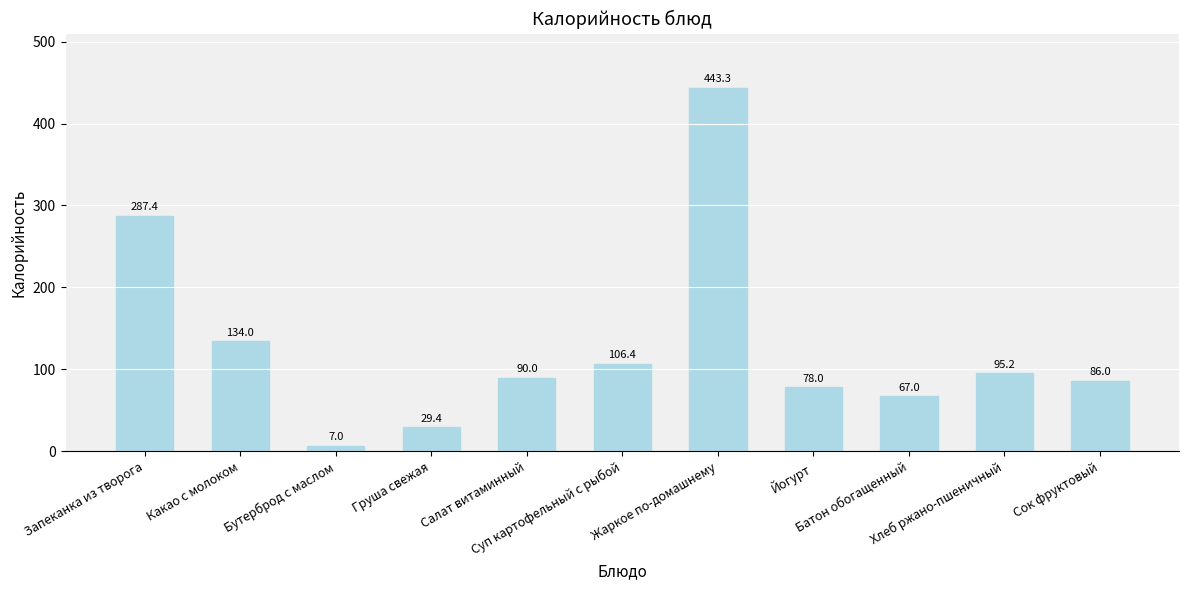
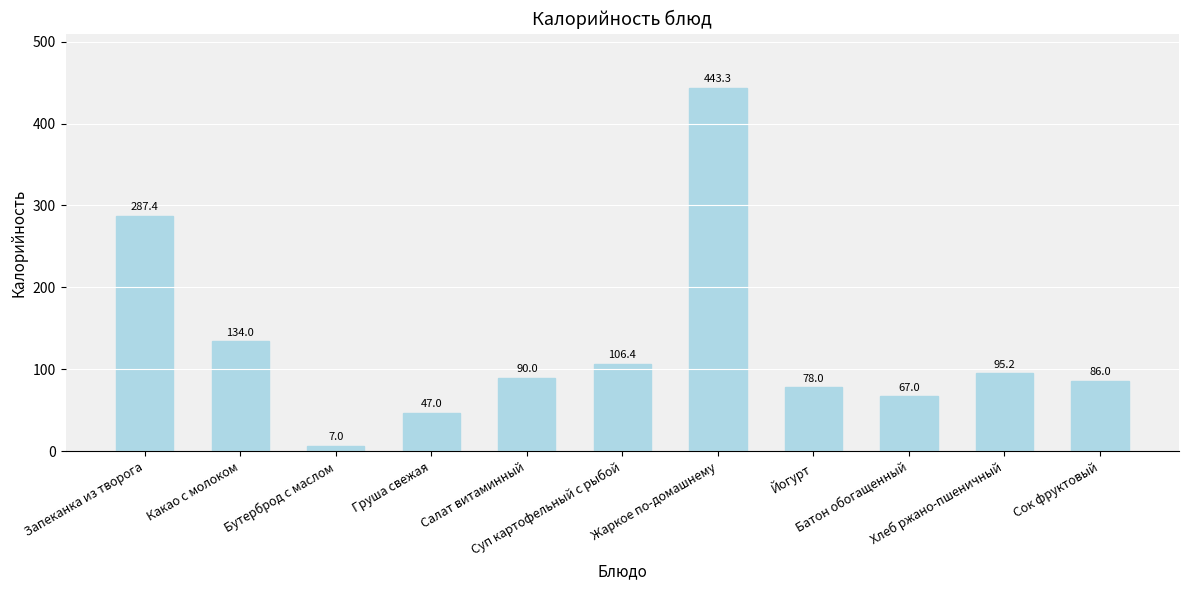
Груша свежая: 29.4 -> 47.0
